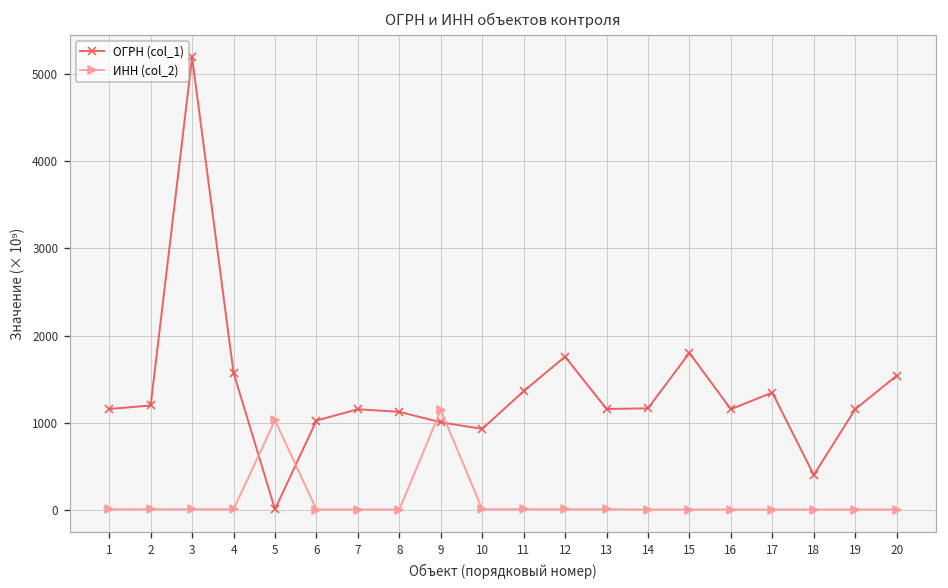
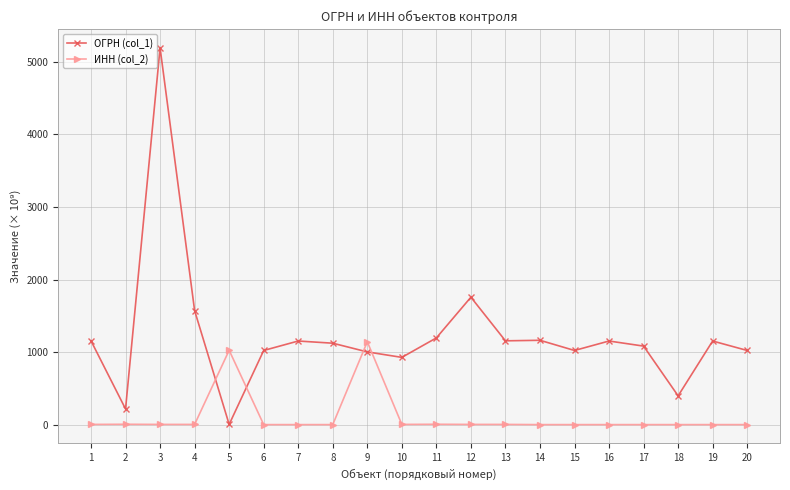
ОГРН (col_1), 2: 1200 -> 200
ОГРН (col_1), 11: 1400 -> 1200
ОГРН (col_1), 15: 1800 -> 1000
ОГРН (col_1), 17: 1300 -> 1100
ОГРН (col_1), 20: 1500 -> 1000
